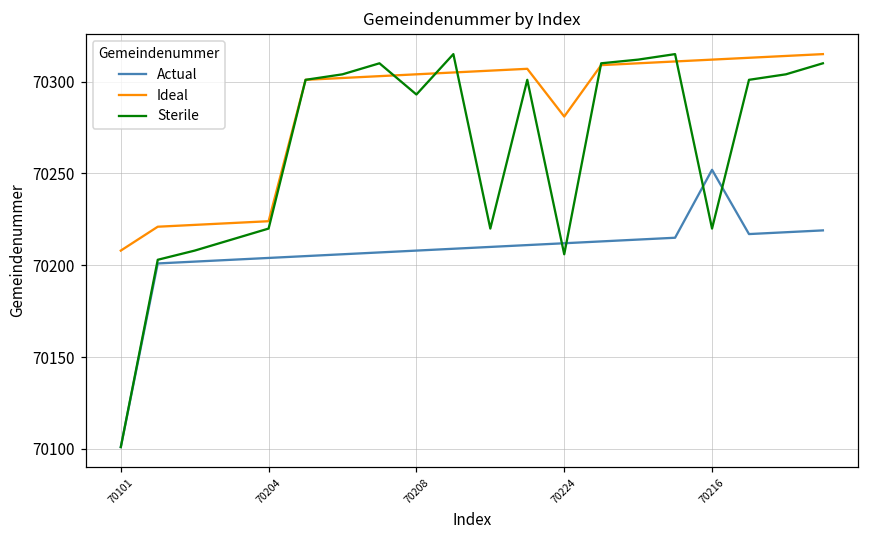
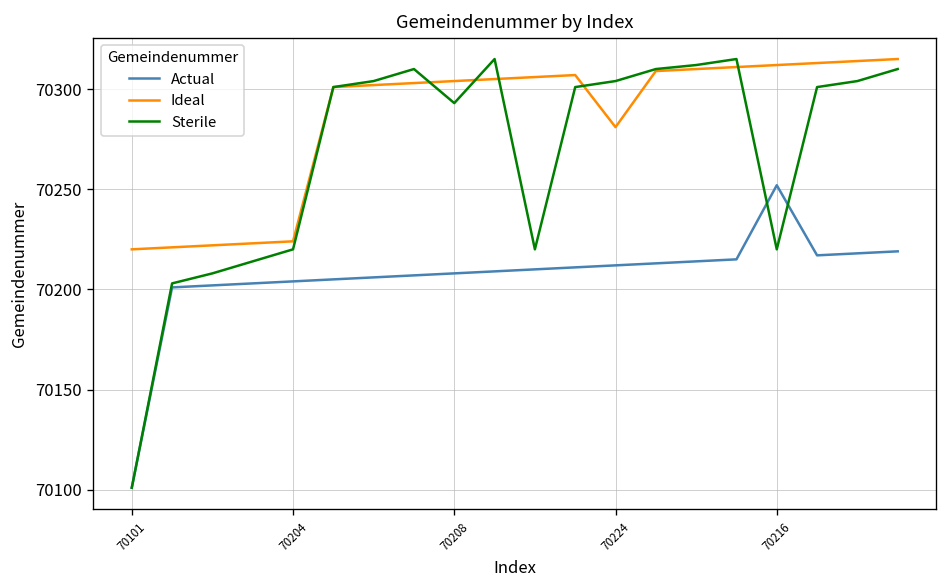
Ideal, 70101: 70208 -> 70220
Sterile, 70224: 70206 -> 70304
